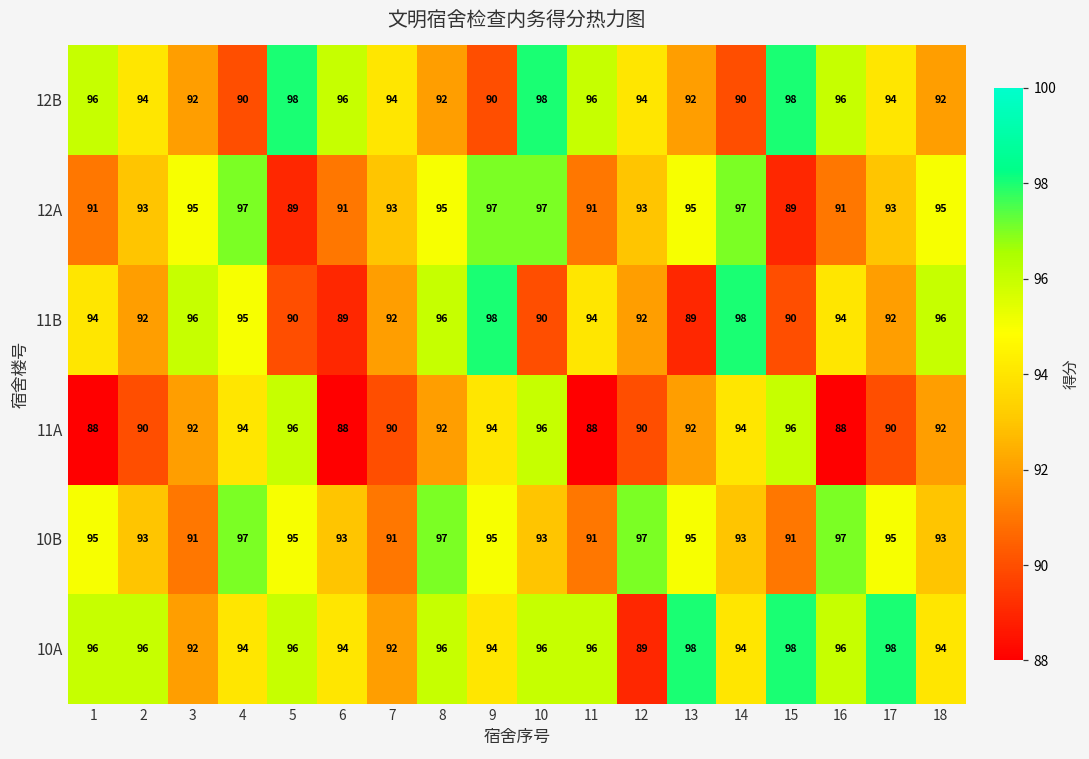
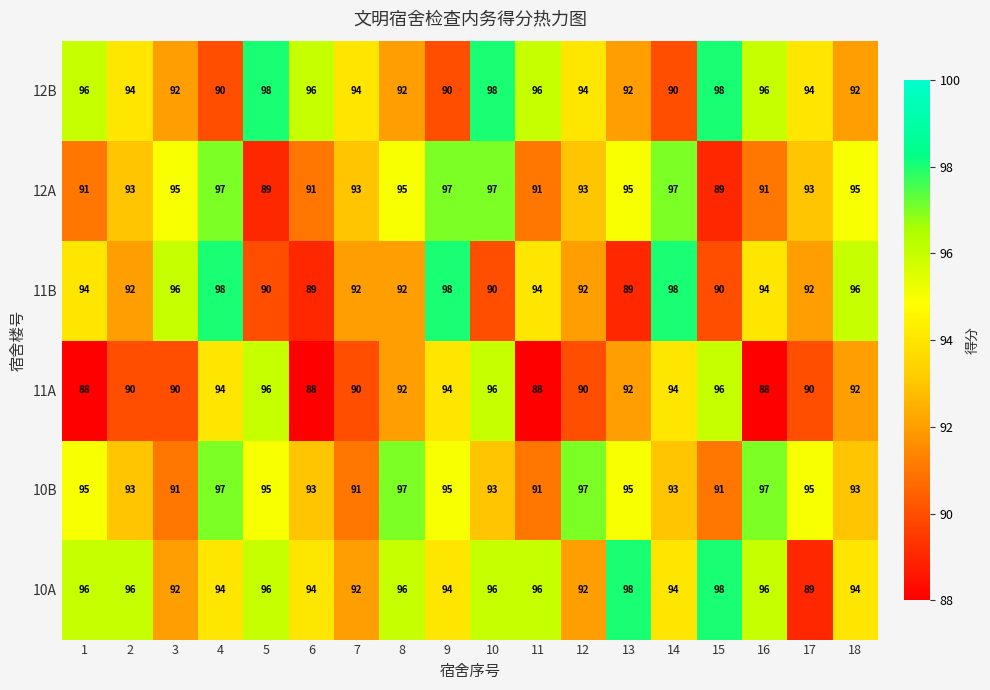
11B, 4: 95 -> 98
11B, 8: 96 -> 92
11A, 3: 92 -> 90
10A, 12: 89 -> 92
10A, 17: 98 -> 89
